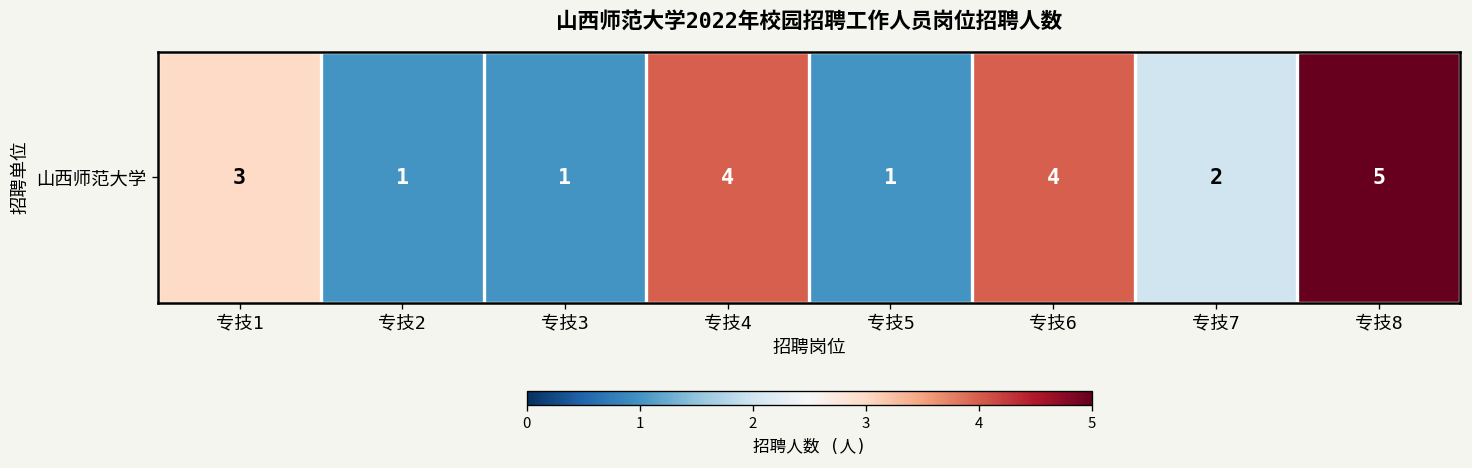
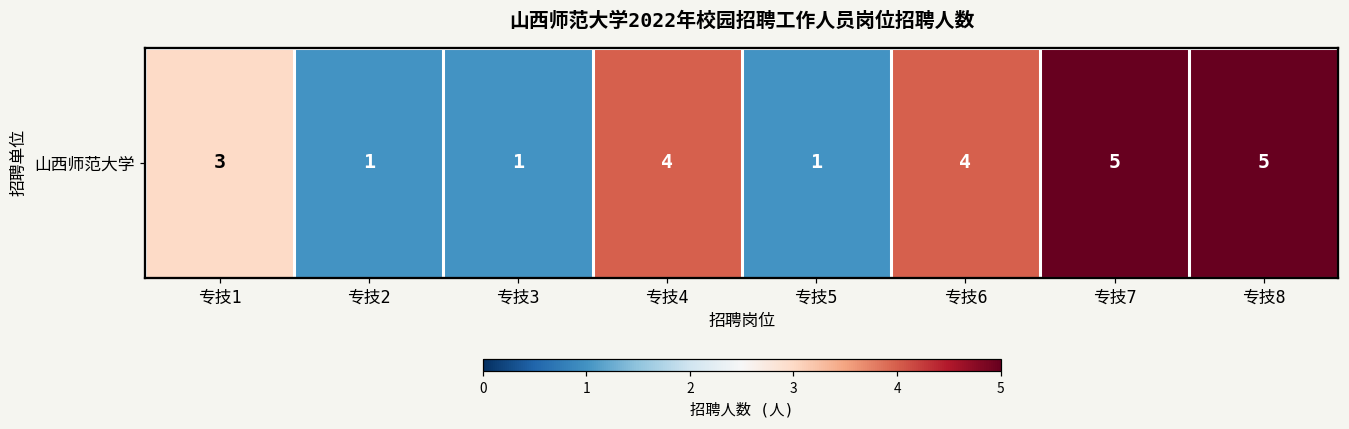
山西师范大学, 专技7: 2 -> 5
